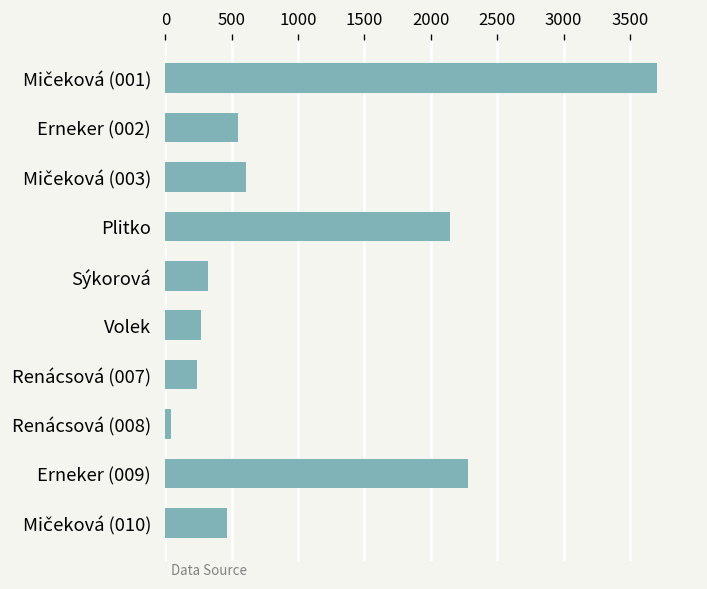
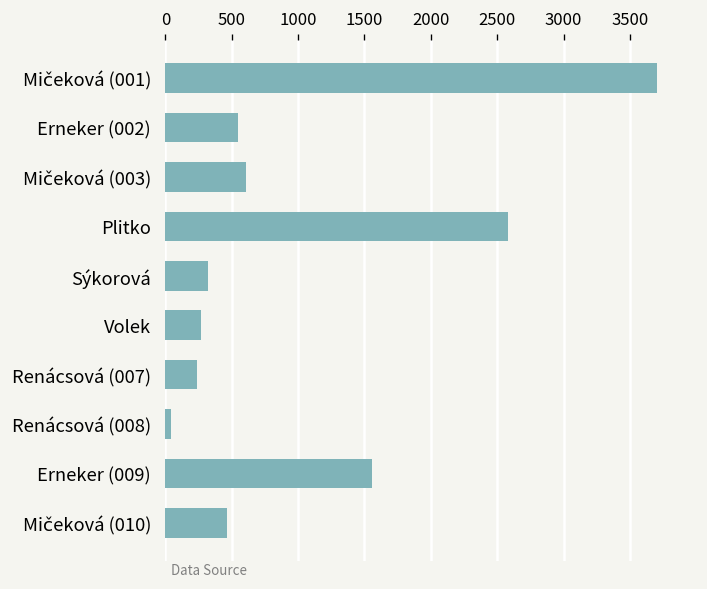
Plitko: 2150 -> 2580
Erneker (009): 2280 -> 1560
